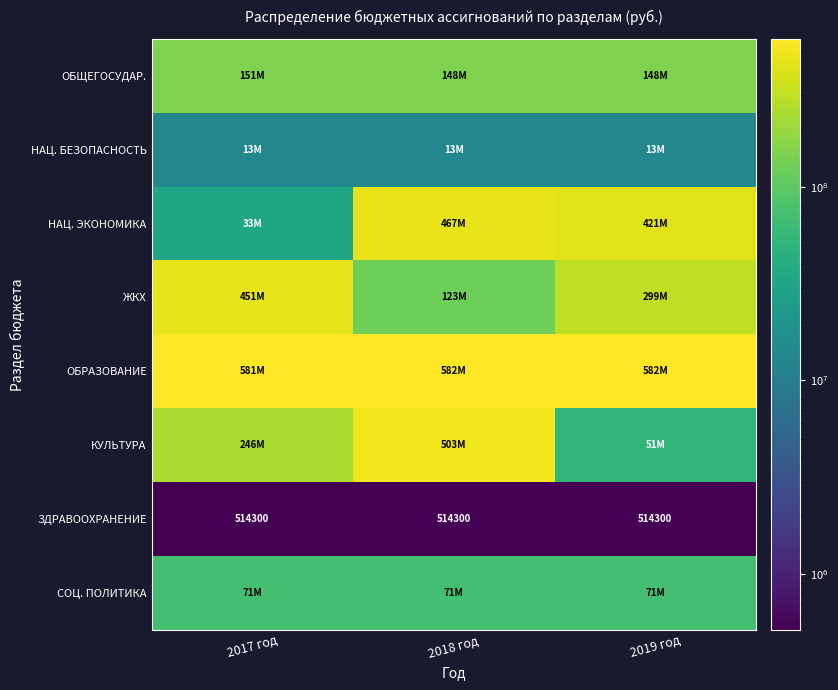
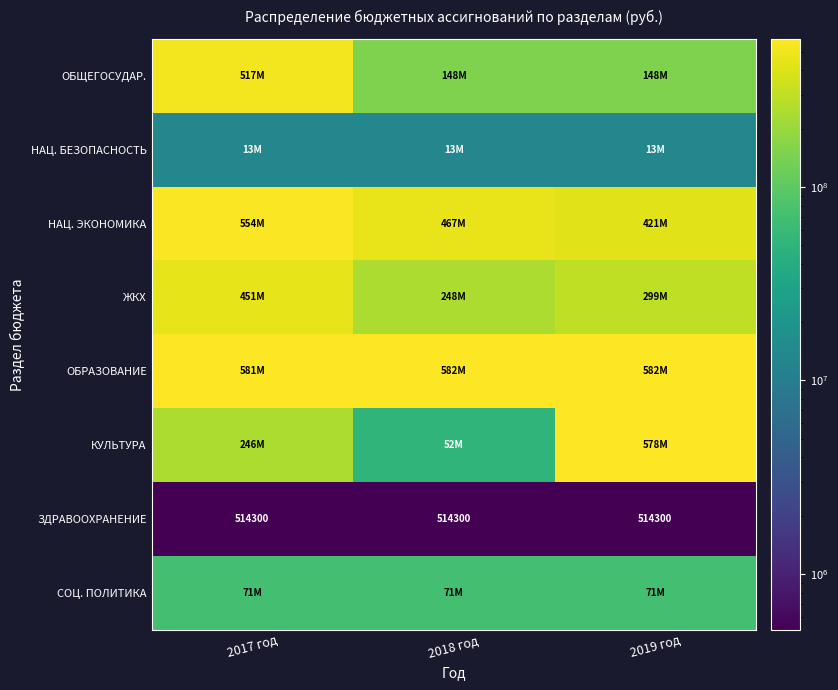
ОБЩЕГОСУДАР., 2017 год: 151M -> 517M
НАЦ. ЭКОНОМИКА, 2017 год: 33M -> 554M
ЖКХ, 2018 год: 123M -> 248M
КУЛЬТУРА, 2018 год: 503M -> 52M
КУЛЬТУРА, 2019 год: 51M -> 578M
